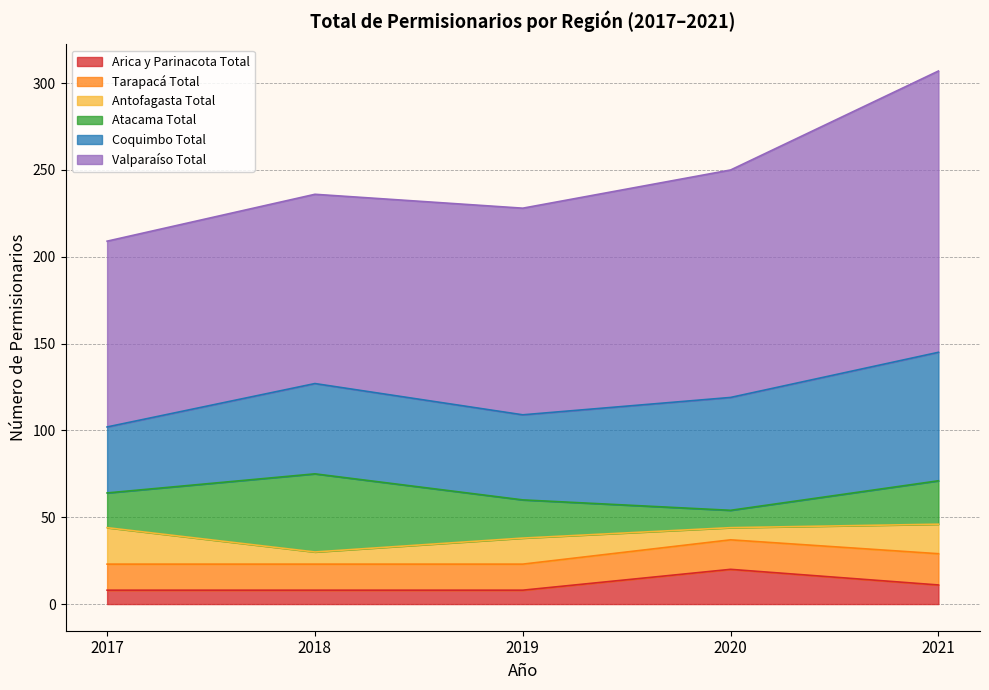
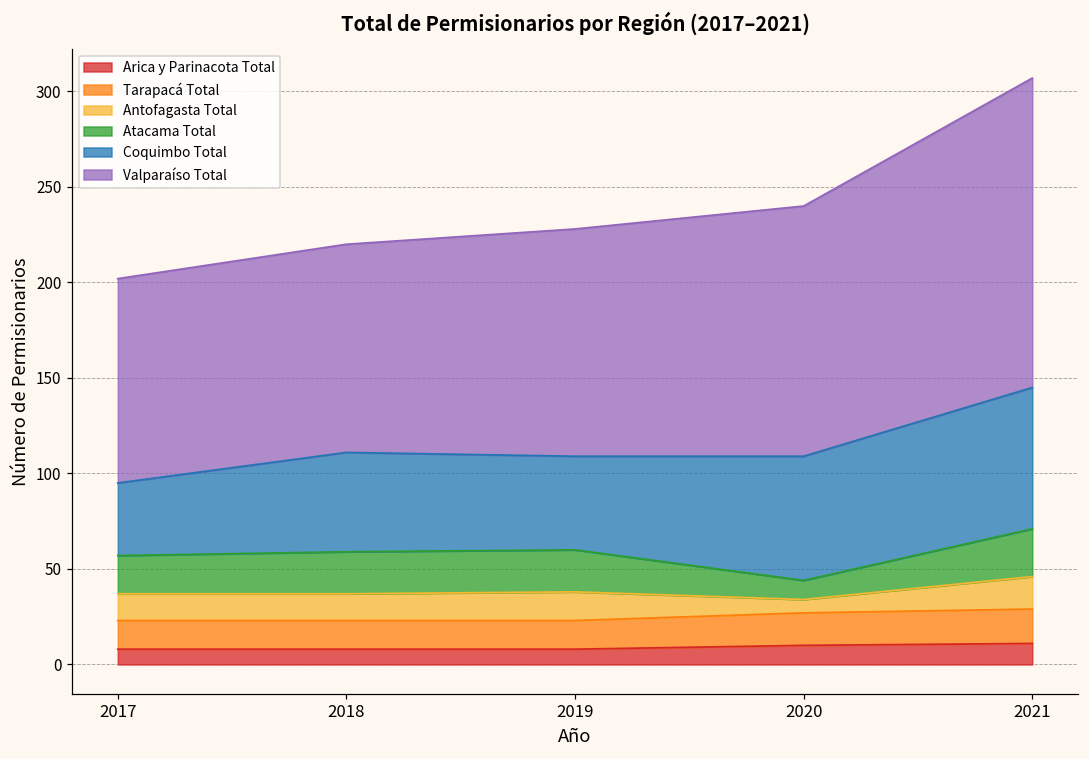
Antofagasta Total, 2017: 21 -> 14
Antofagasta Total, 2018: 7 -> 14
Atacama Total, 2018: 45 -> 22
Arica y Parinacota Total, 2020: 20 -> 10
